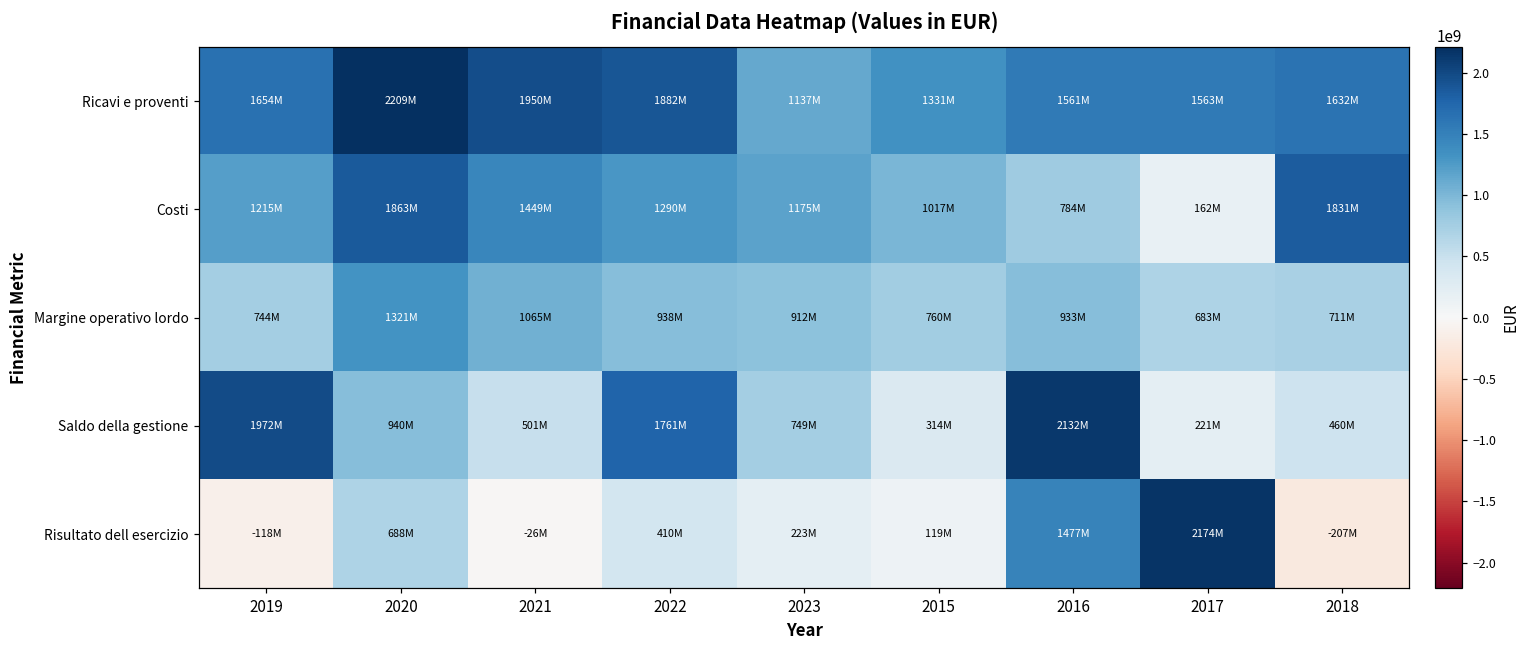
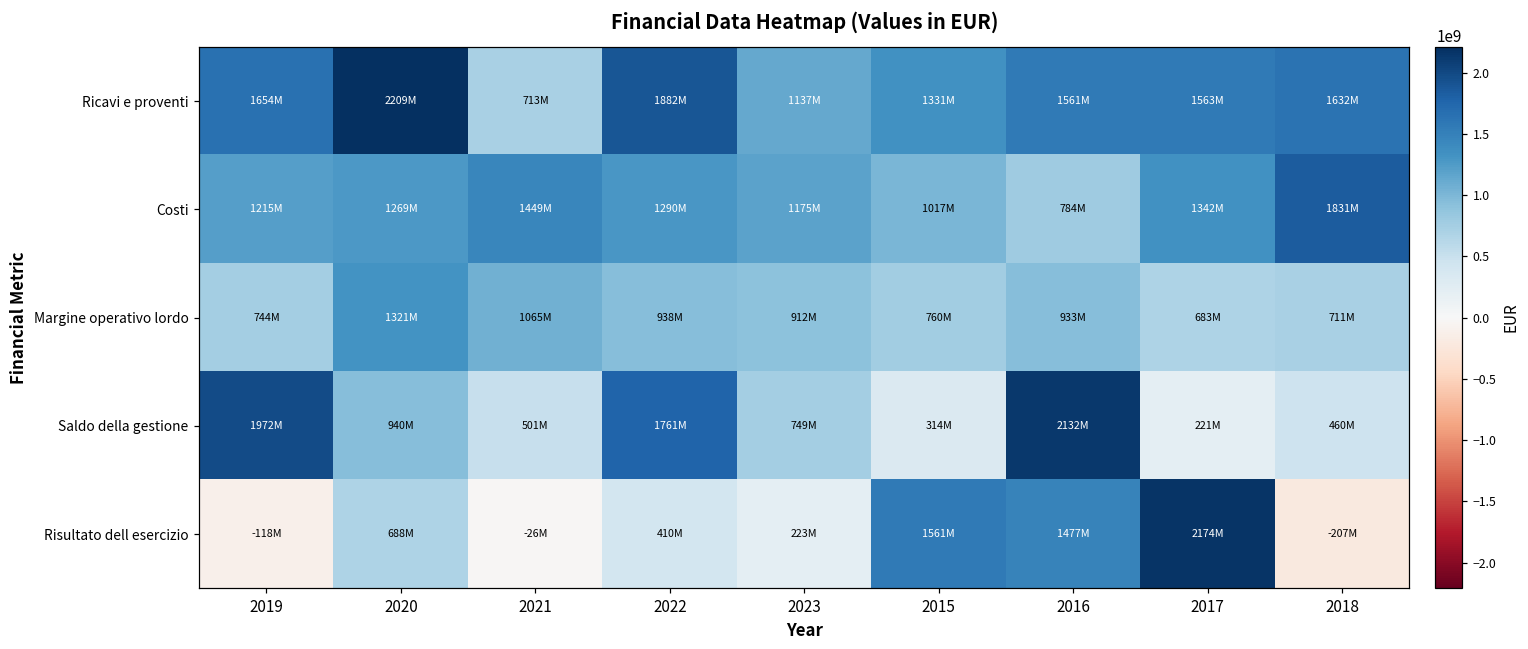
Ricavi e proventi, 2021: 1950M -> 713M
Costi, 2020: 1863M -> 1269M
Costi, 2017: 162M -> 1342M
Risultato dell esercizio, 2015: 119M -> 1561M
